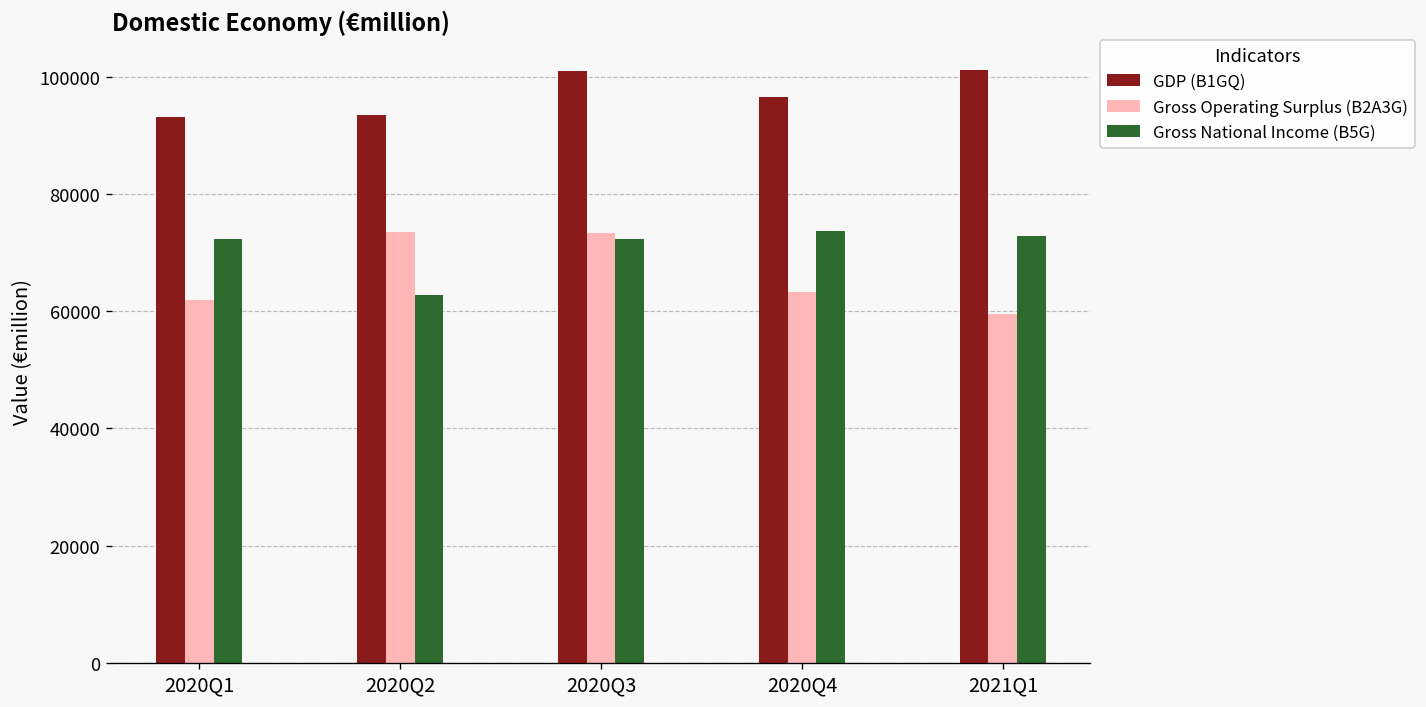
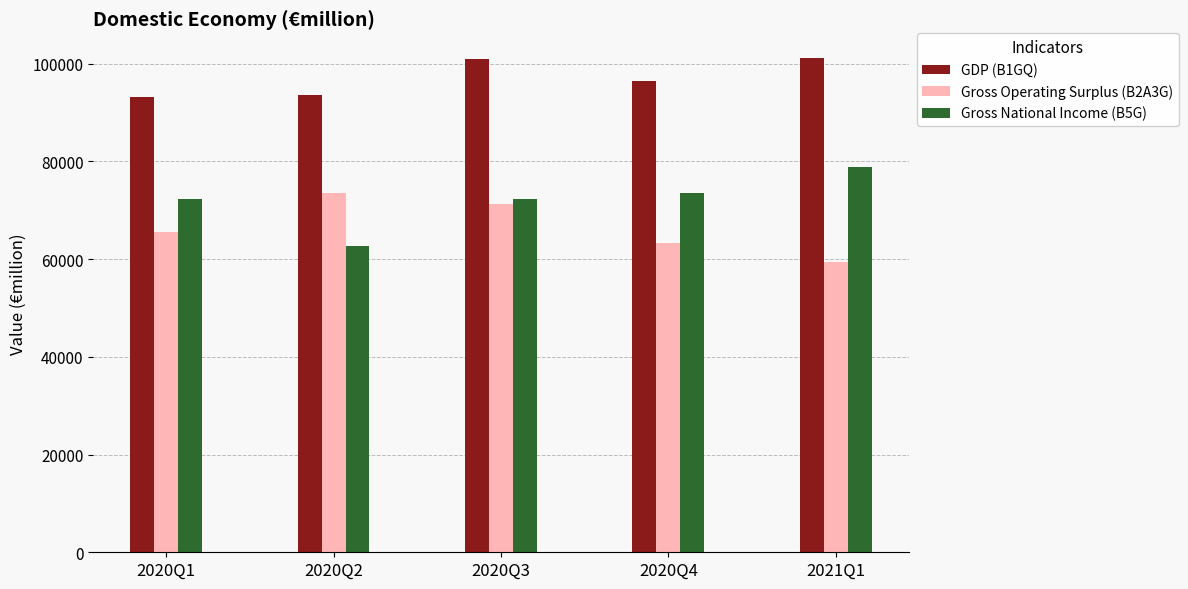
Gross Operating Surplus (B2A3G), 2020Q1: 62000 -> 66000
Gross Operating Surplus (B2A3G), 2020Q3: 73000 -> 71000
Gross National Income (B5G), 2021Q1: 73000 -> 79000
